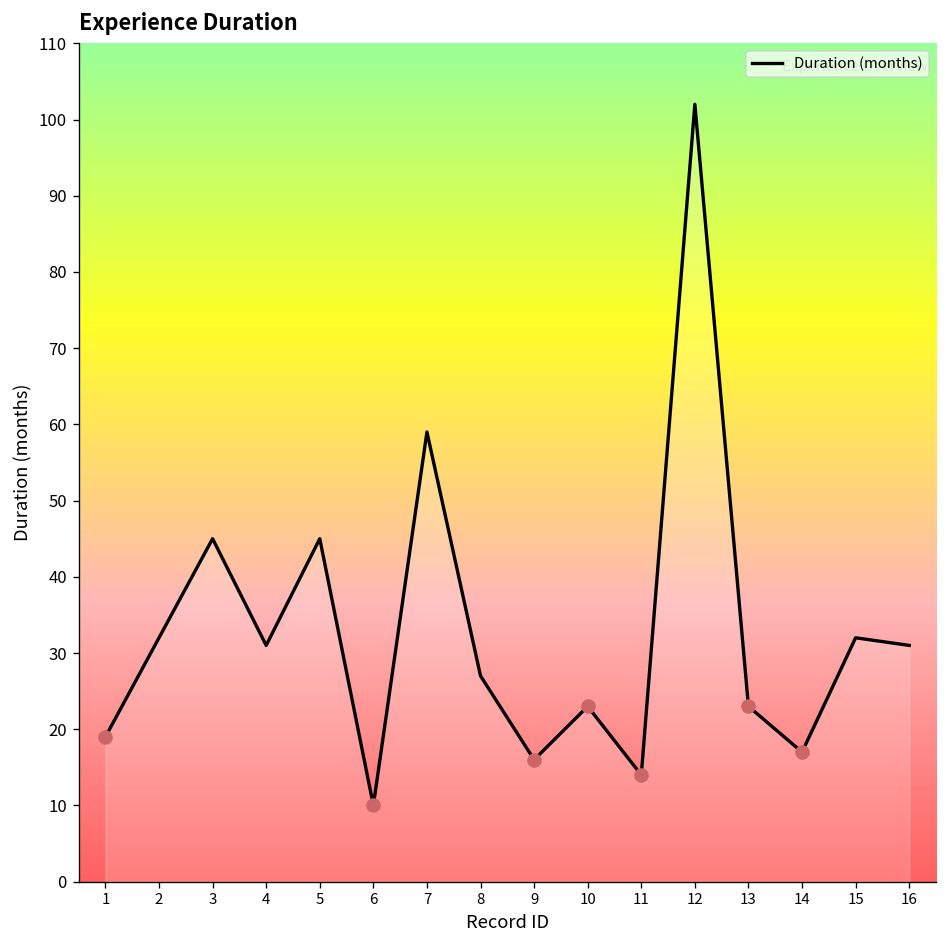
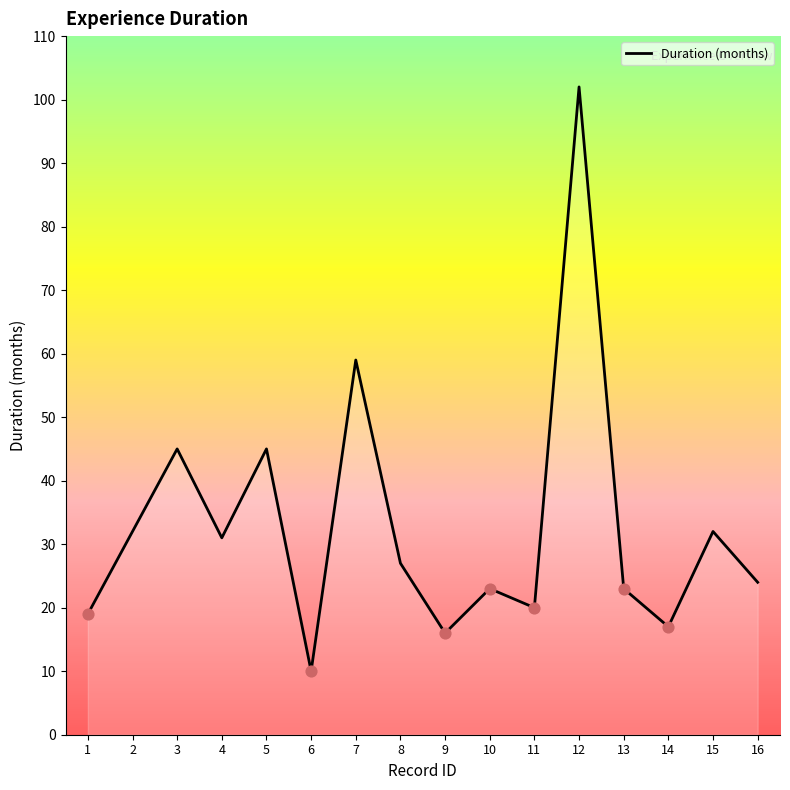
Duration (months), 11: 14 -> 20
Duration (months), 16: 31 -> 24
